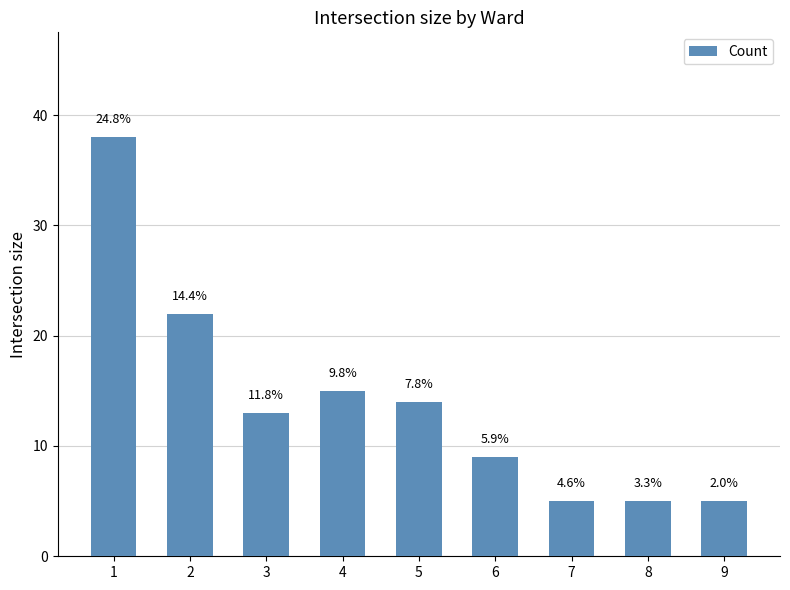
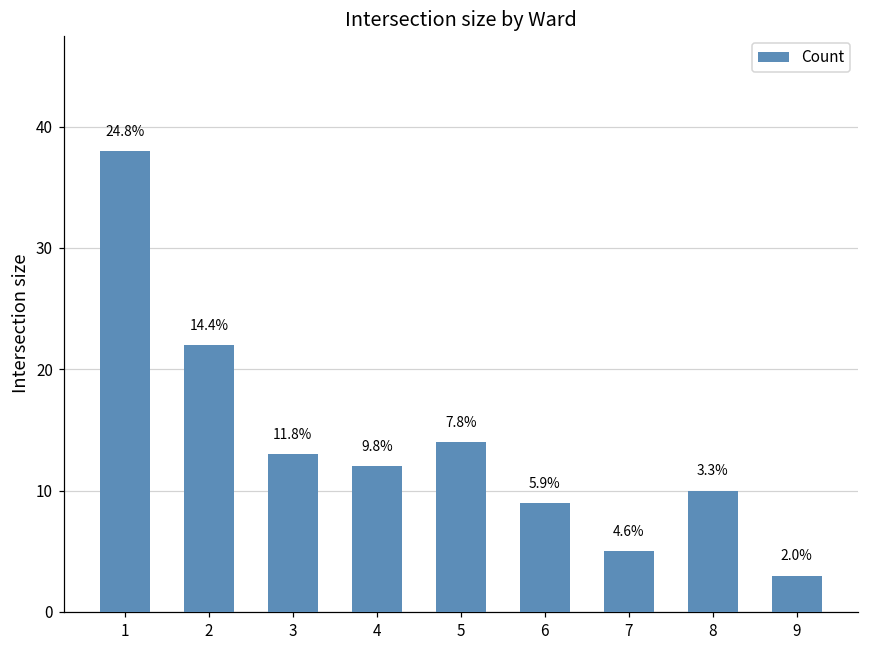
4: 15 -> 12
8: 5 -> 10
9: 5 -> 3
